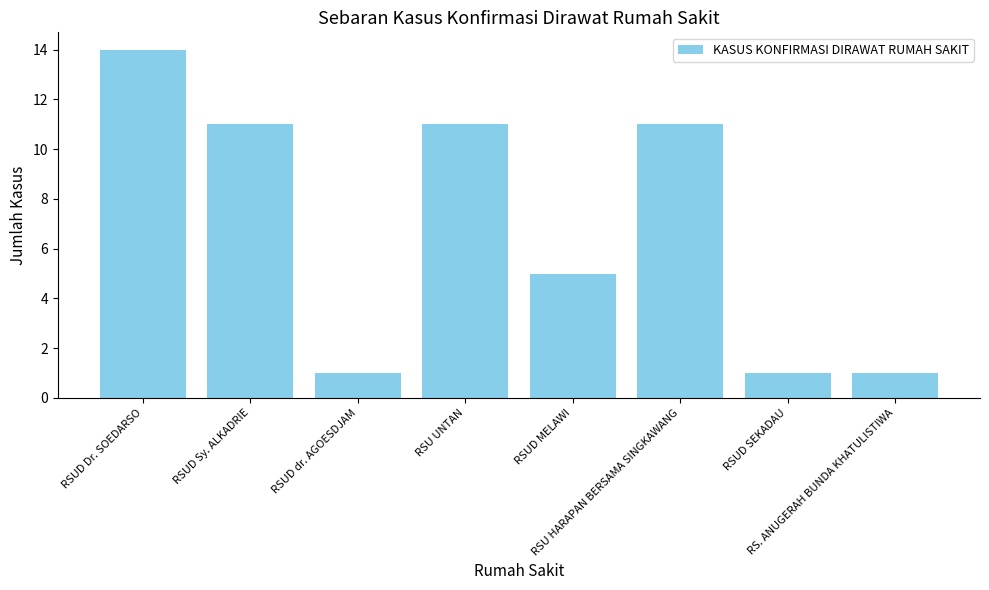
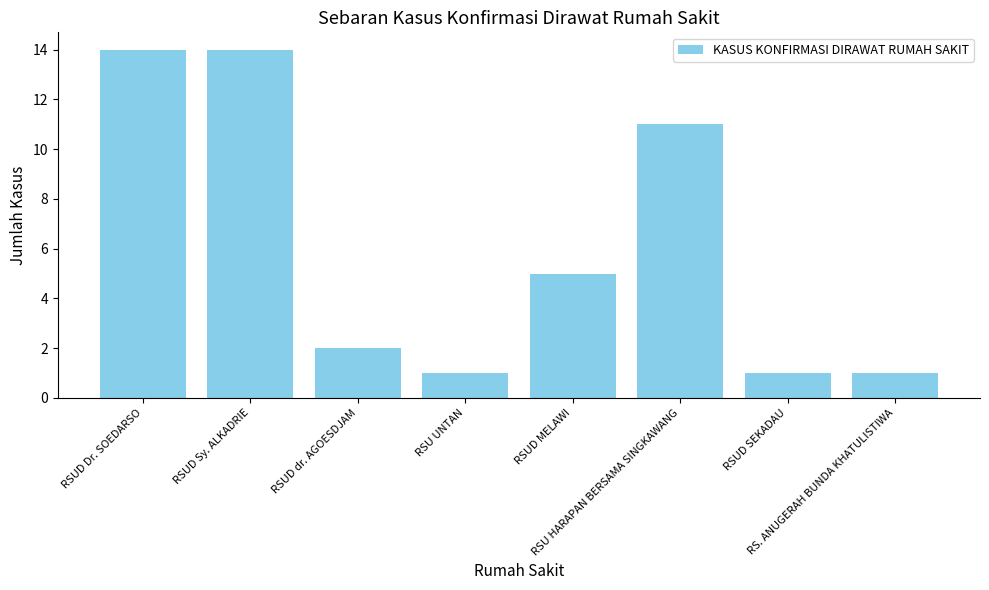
RSUD Sy. ALKADRIE: 11 -> 14
RSUD dr. AGOESDJAM: 1 -> 2
RSU UNTAN: 11 -> 1
